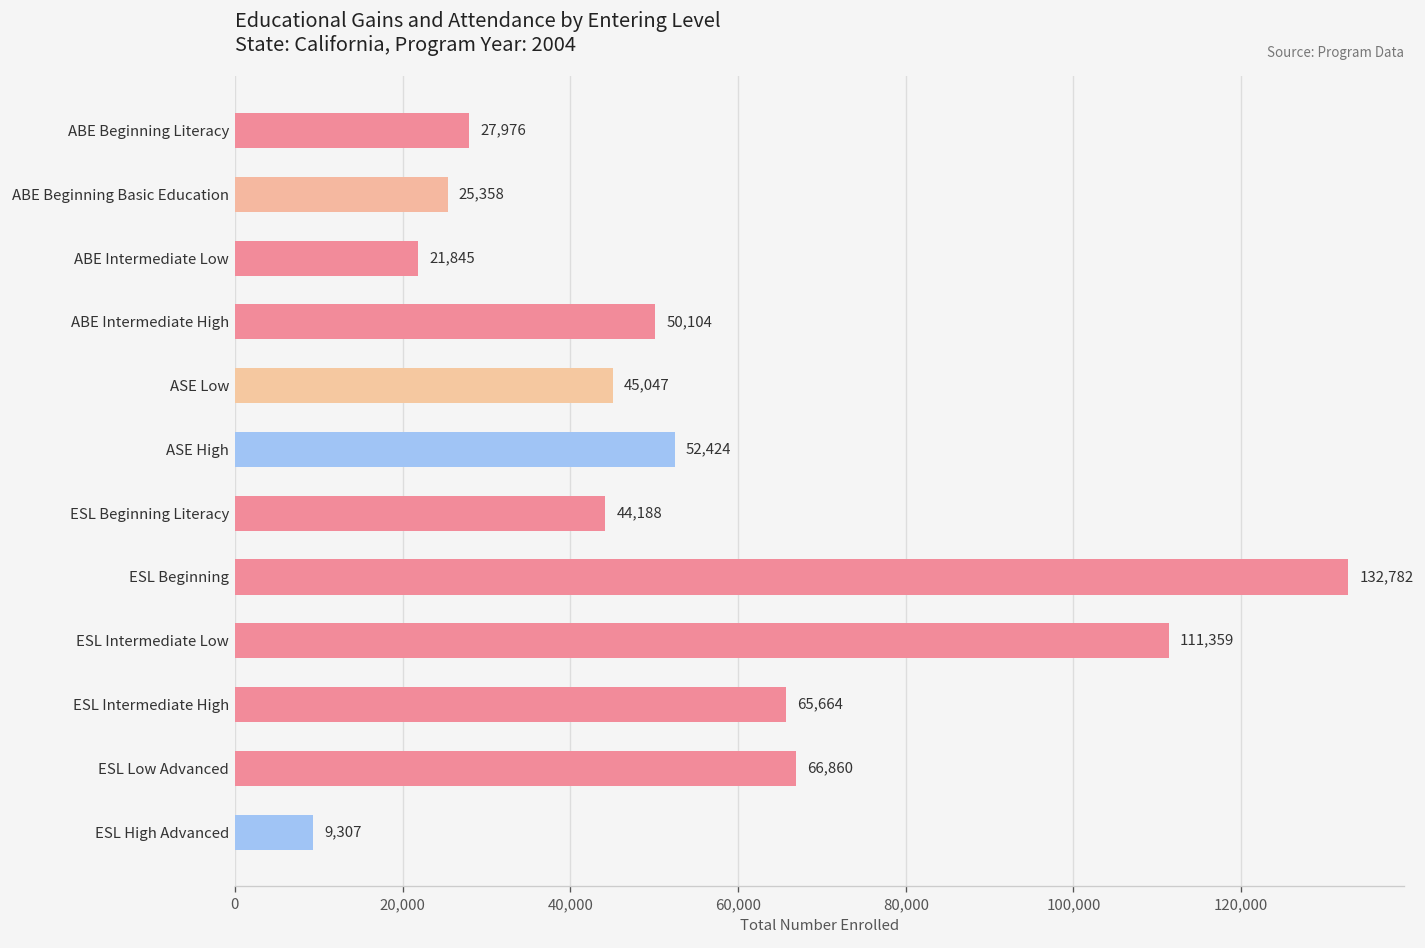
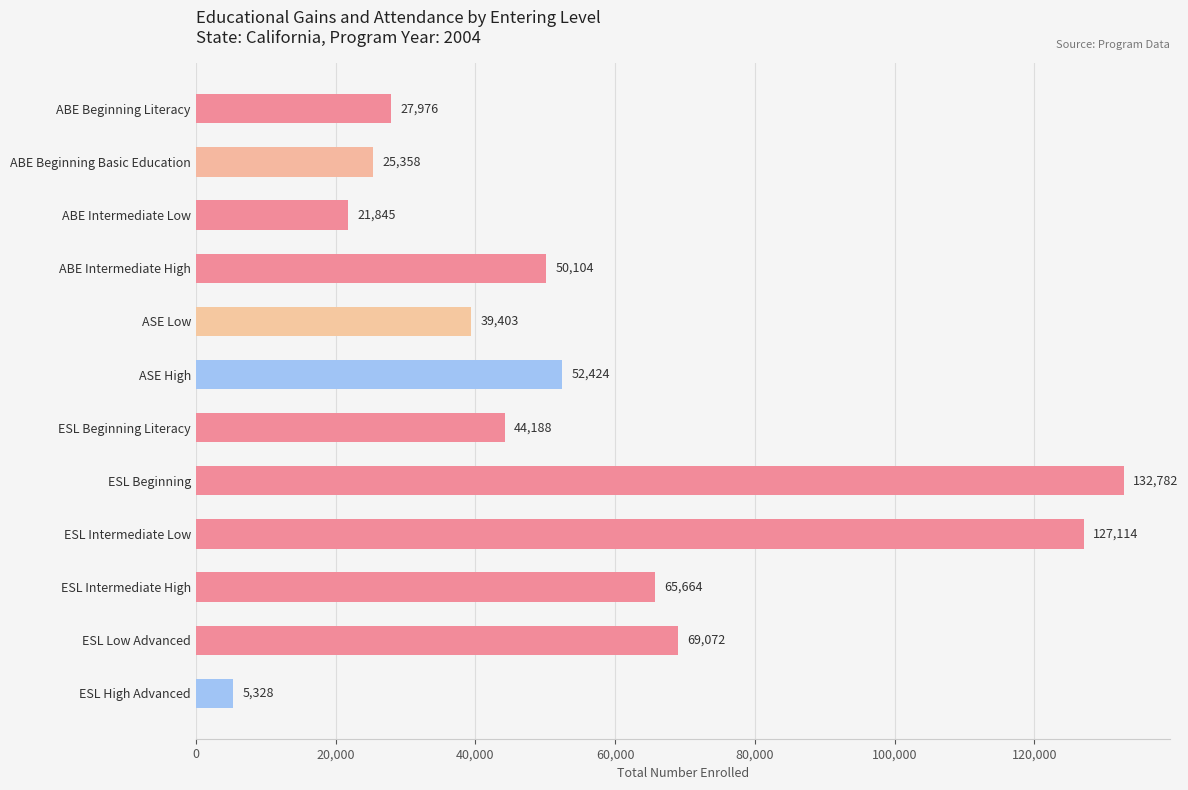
ASE Low: 45,047 -> 39,403
ESL Intermediate Low: 111,359 -> 127,114
ESL Low Advanced: 66,860 -> 69,072
ESL High Advanced: 9,307 -> 5,328
